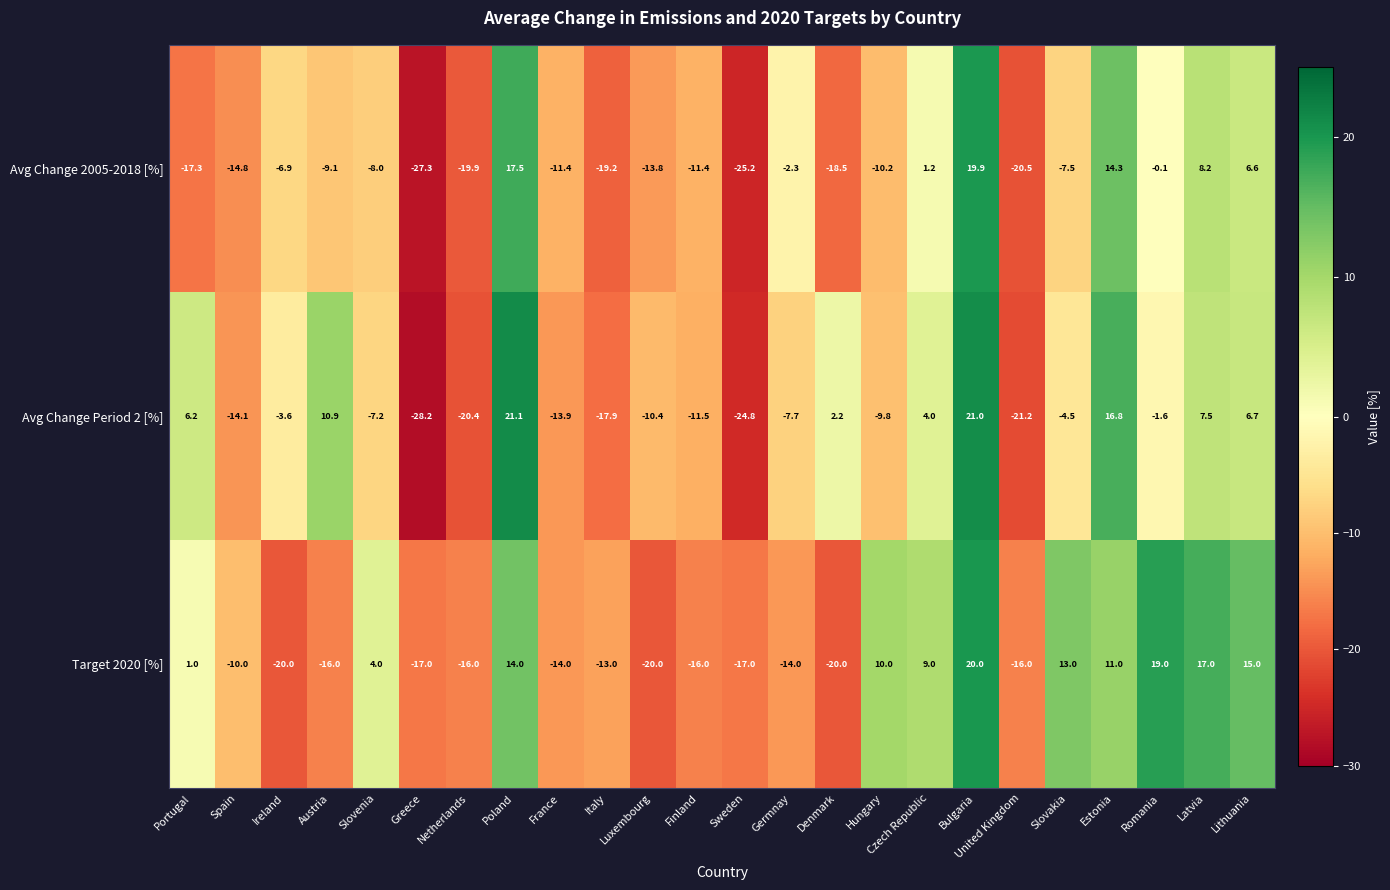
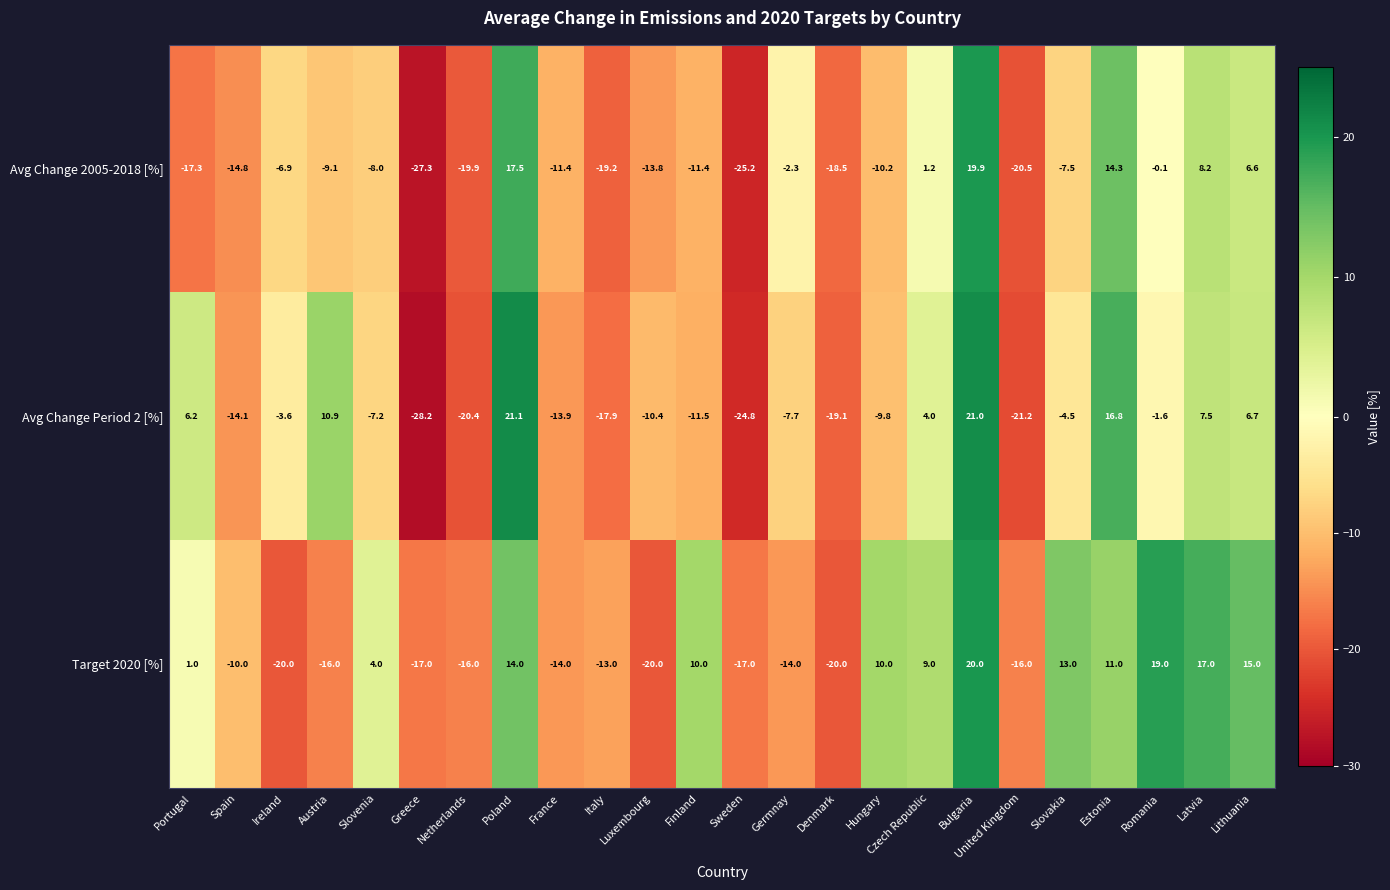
Avg Change Period 2 [%], Denmark: 2.2 -> -19.1
Target 2020 [%], Finland: -16.0 -> 10.0
